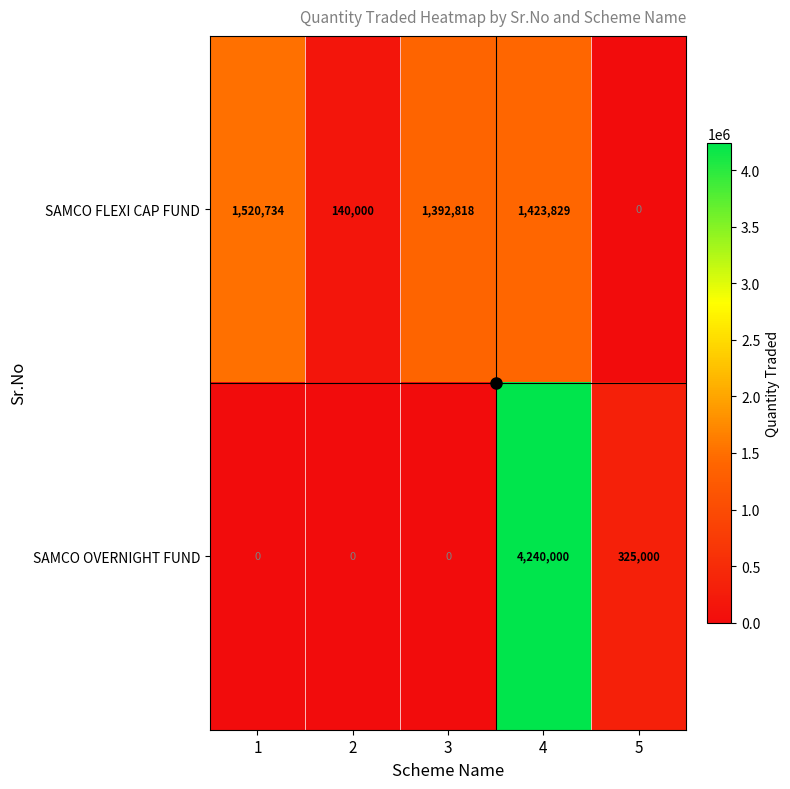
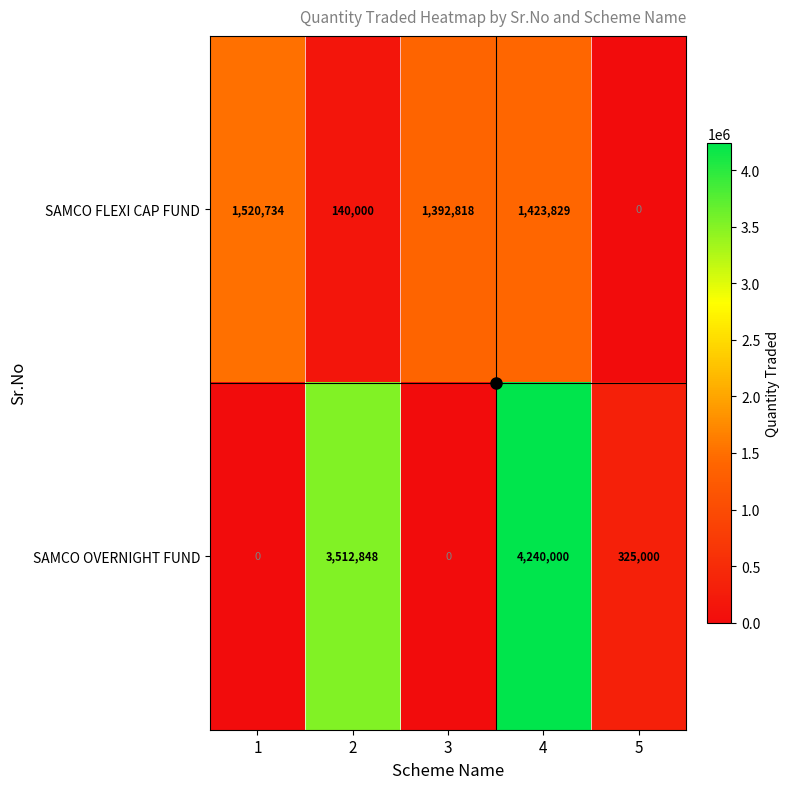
SAMCO OVERNIGHT FUND, 2: 0 -> 3,512,848
